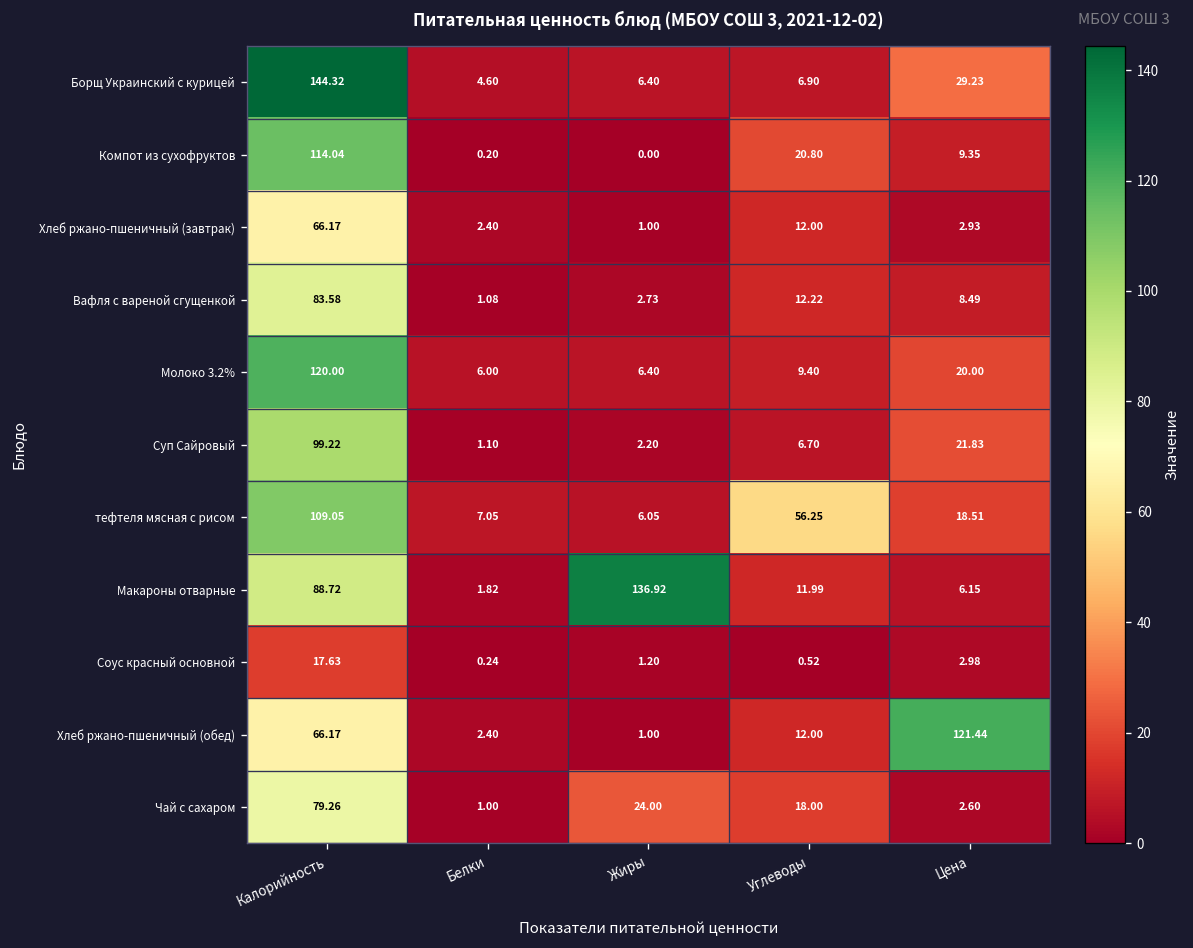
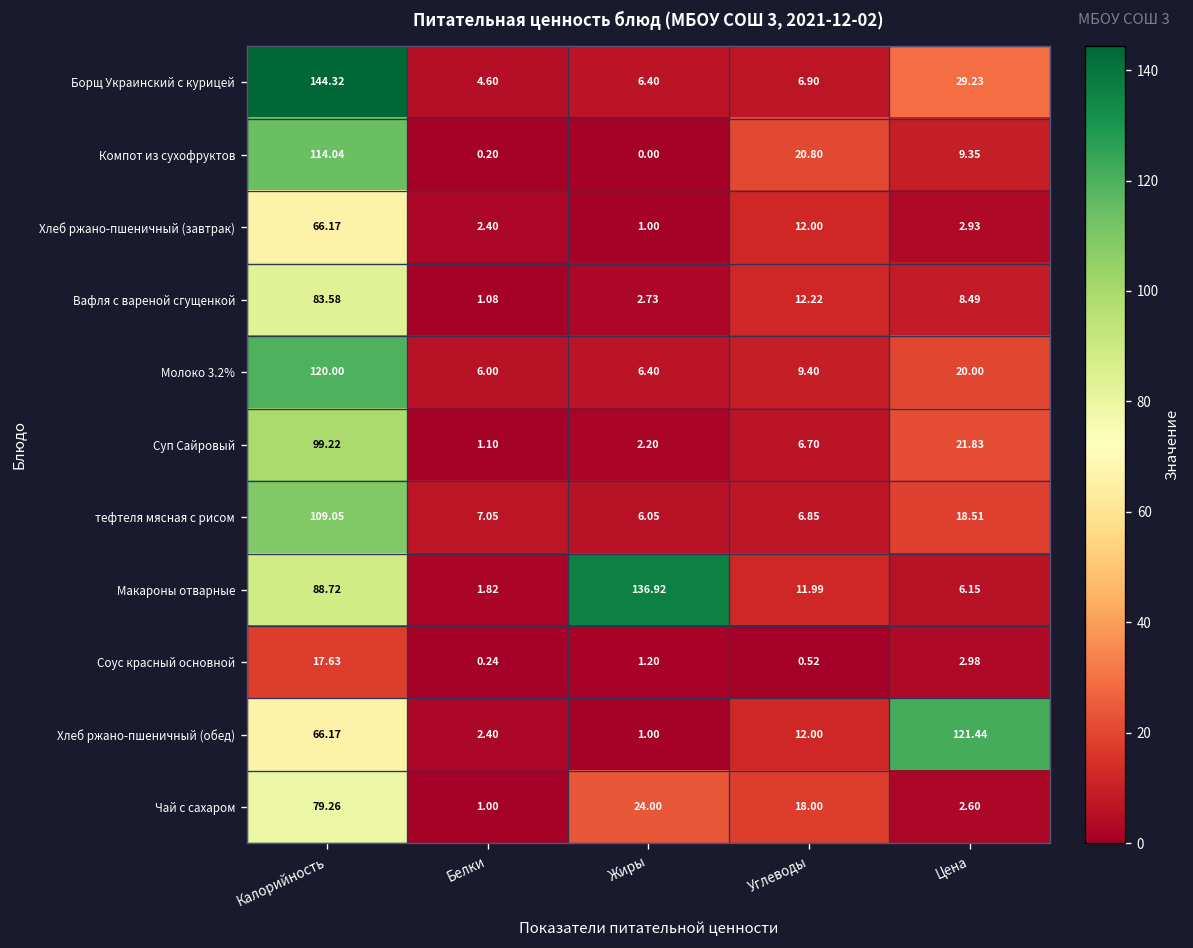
тефтеля мясная с рисом, Углеводы: 56.25 -> 6.85
